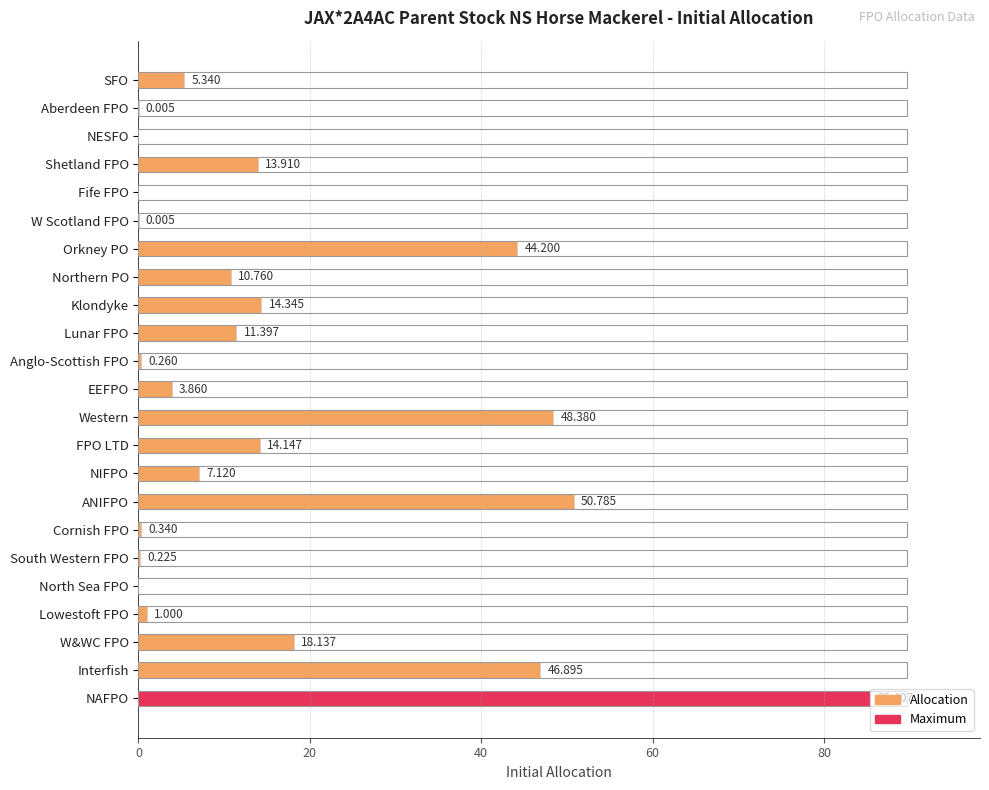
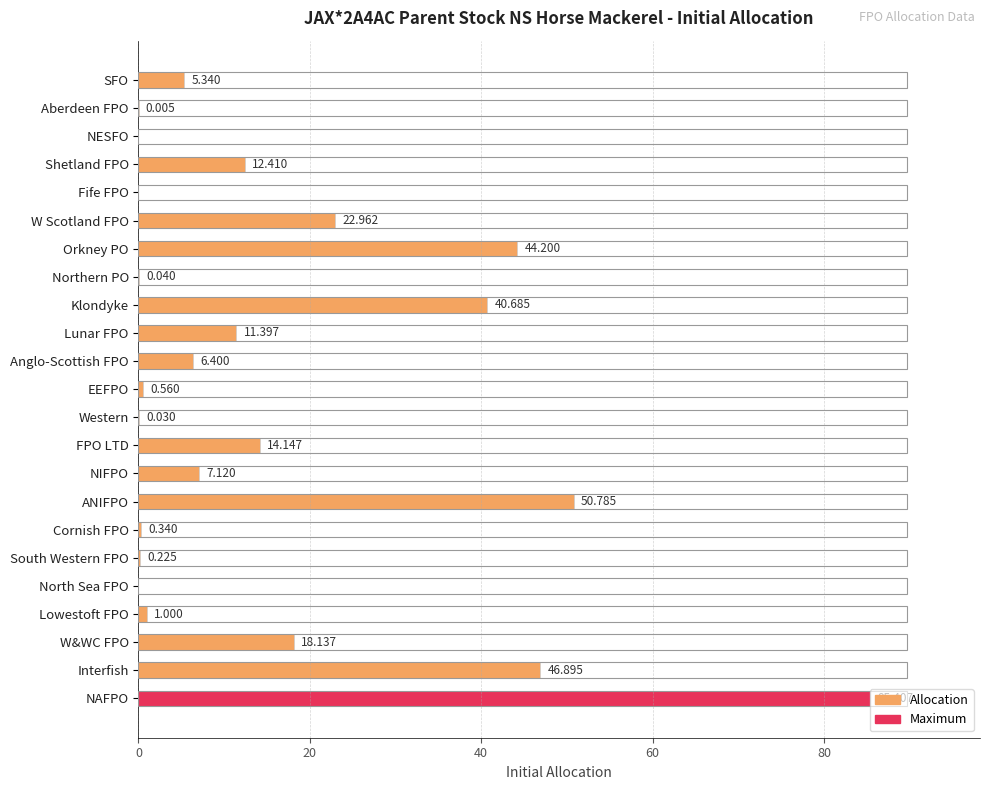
Shetland FPO: 13.910 -> 12.410
W Scotland FPO: 0.005 -> 22.962
Northern PO: 10.760 -> 0.040
Klondyke: 14.345 -> 40.685
Anglo-Scottish FPO: 0.260 -> 6.400
EEFPO: 3.860 -> 0.560
Western: 48.380 -> 0.030
